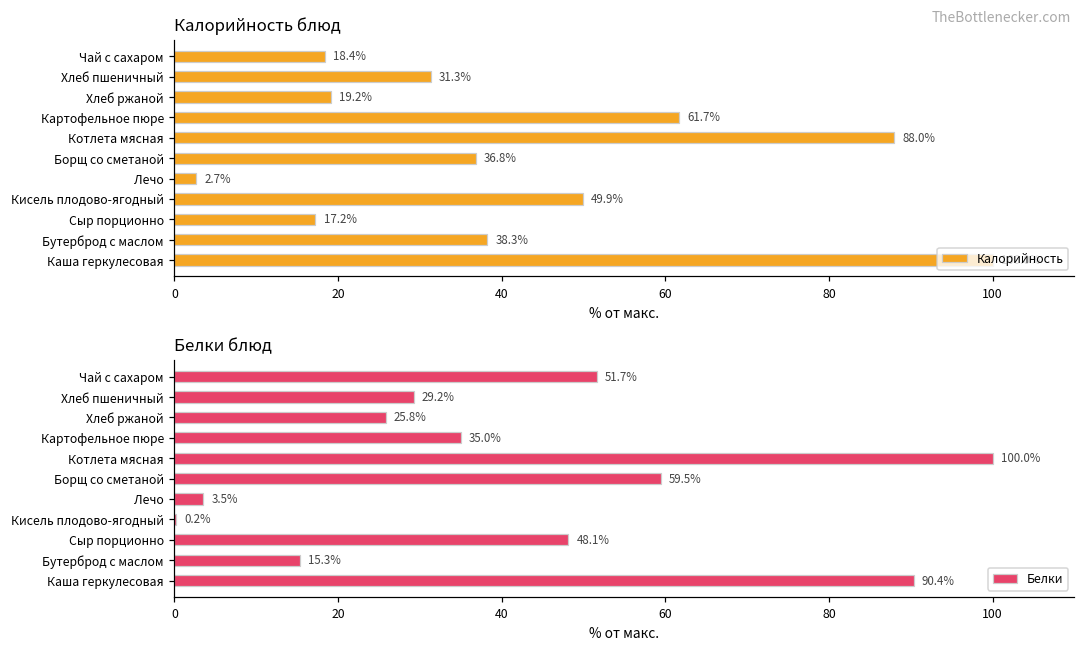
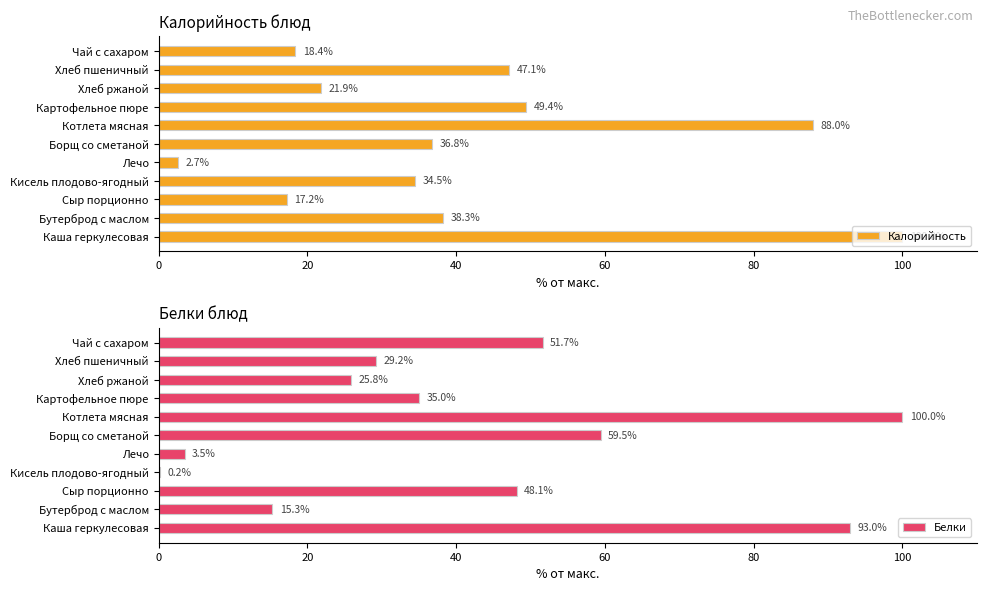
Калорийность блюд, Хлеб пшеничный: 31.3% -> 47.1%
Калорийность блюд, Хлеб ржаной: 19.2% -> 21.9%
Калорийность блюд, Картофельное пюре: 61.7% -> 49.4%
Калорийность блюд, Кисель плодово-ягодный: 49.9% -> 34.5%
Белки блюд, Каша геркулесовая: 90.4% -> 93.0%
